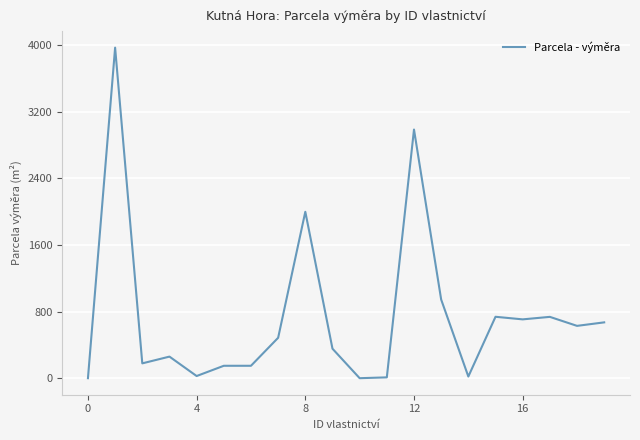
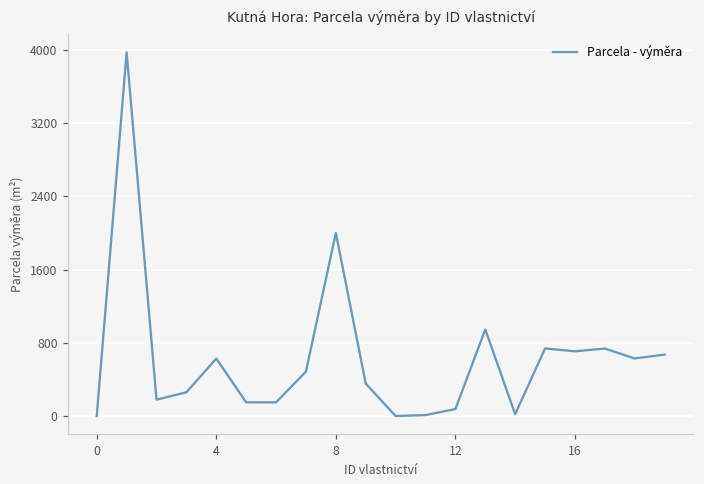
4: 0 -> 600
12: 3000 -> 100
